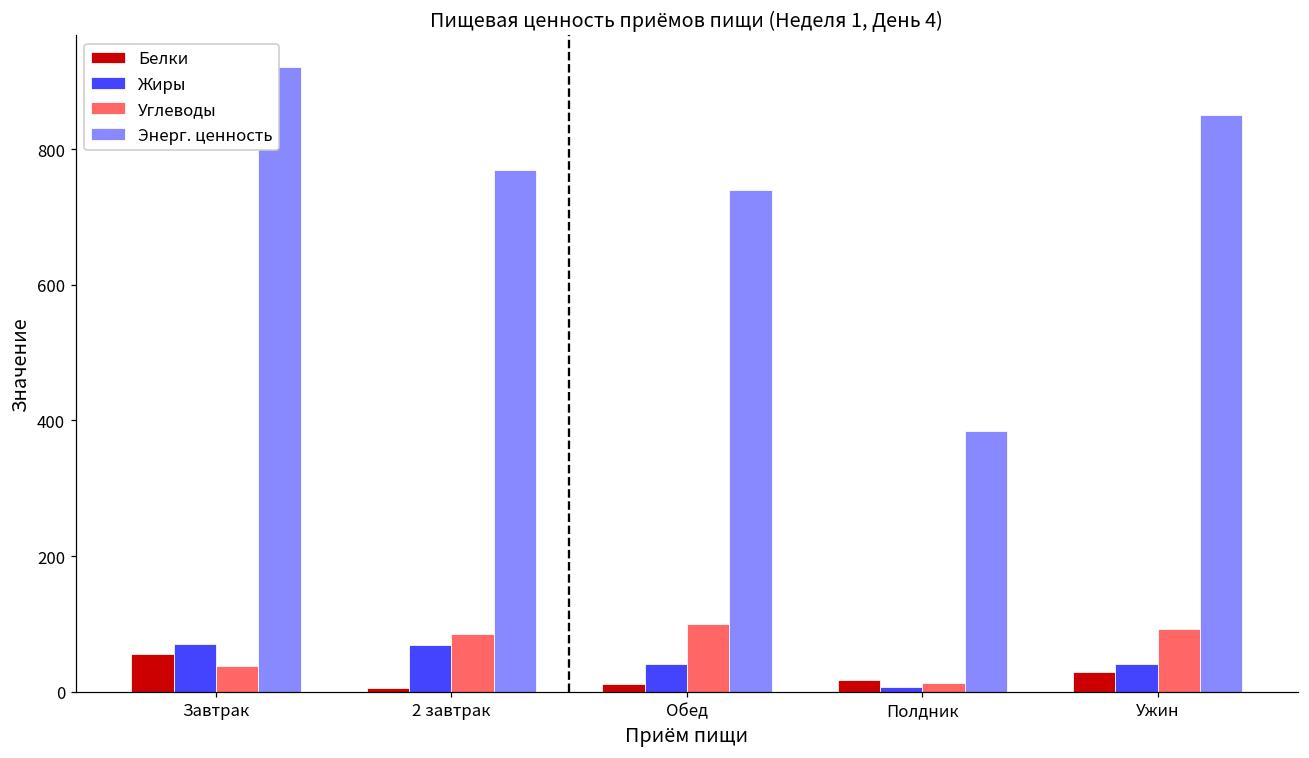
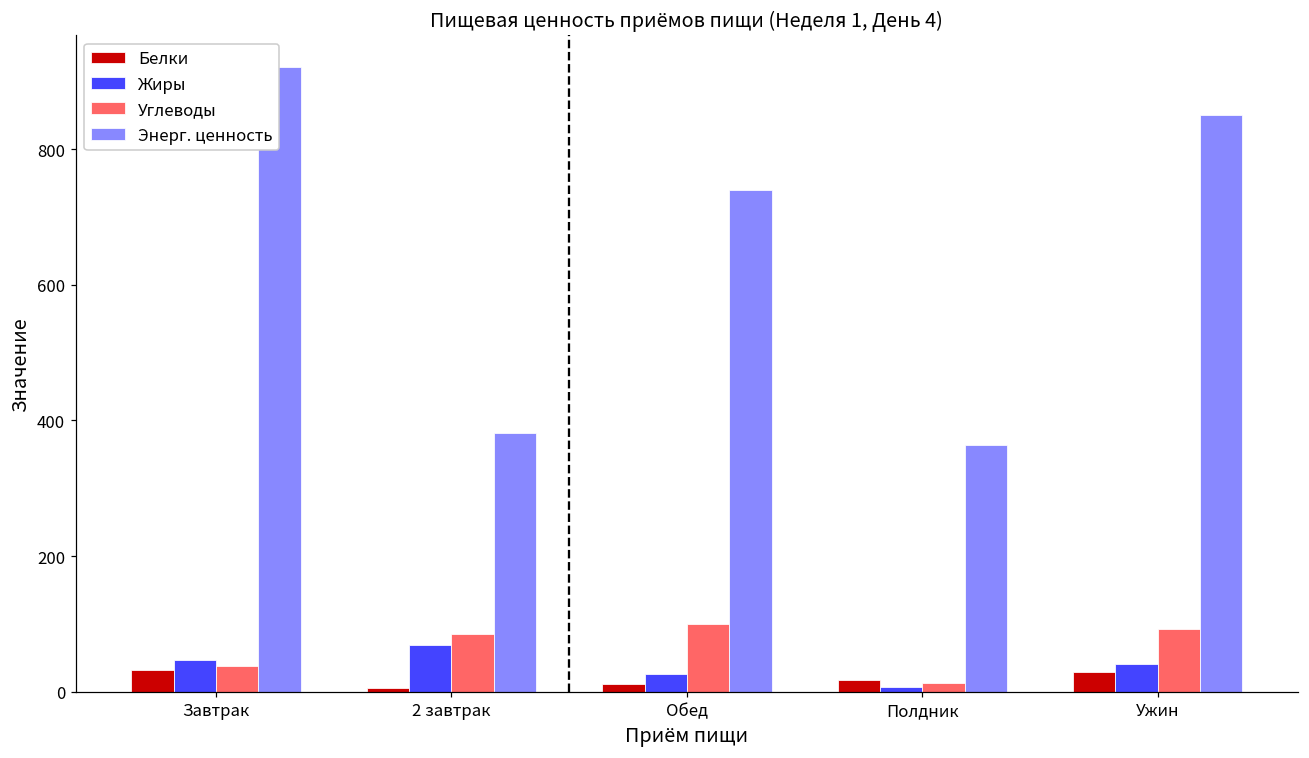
Белки, Завтрак: 60 -> 30
Жиры, Завтрак: 70 -> 50
Энерг. ценность, 2 завтрак: 770 -> 380
Жиры, Обед: 40 -> 30
Энерг. ценность, Полдник: 380 -> 360
